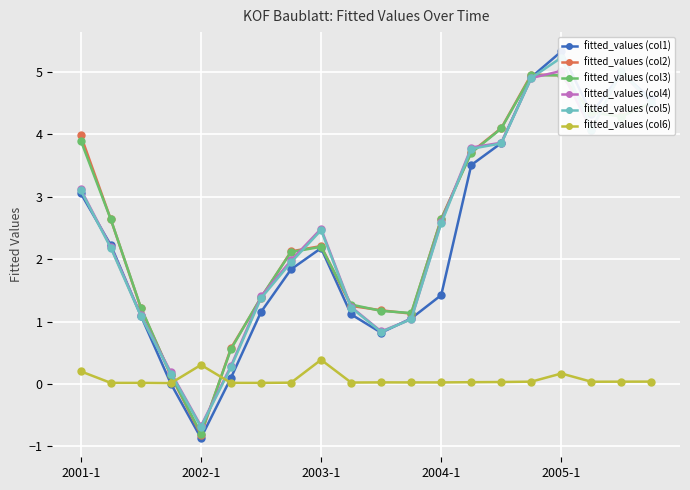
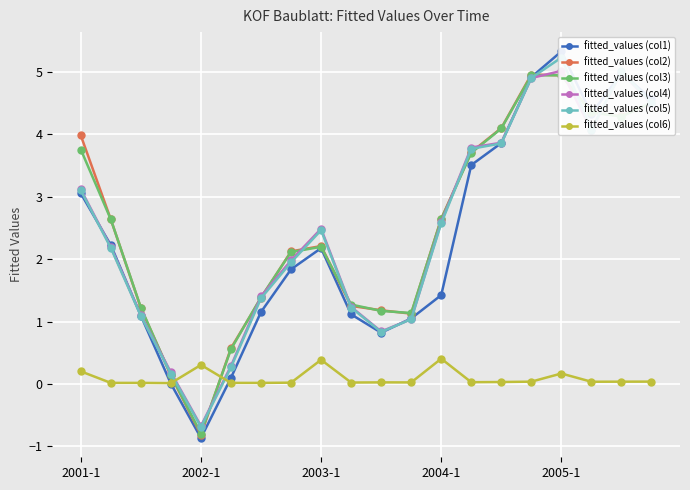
fitted_values (col3), 2001-1: 3.9 -> 3.8
fitted_values (col6), 2004-1: 0.0 -> 0.4
